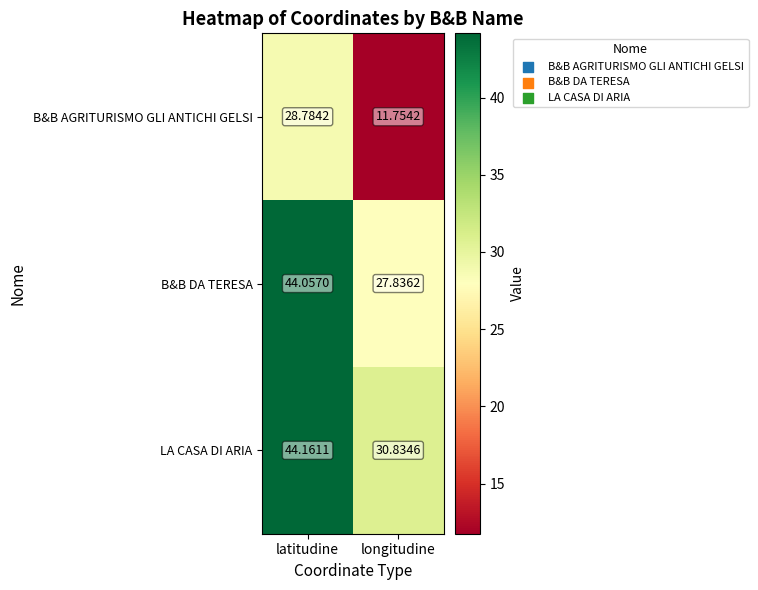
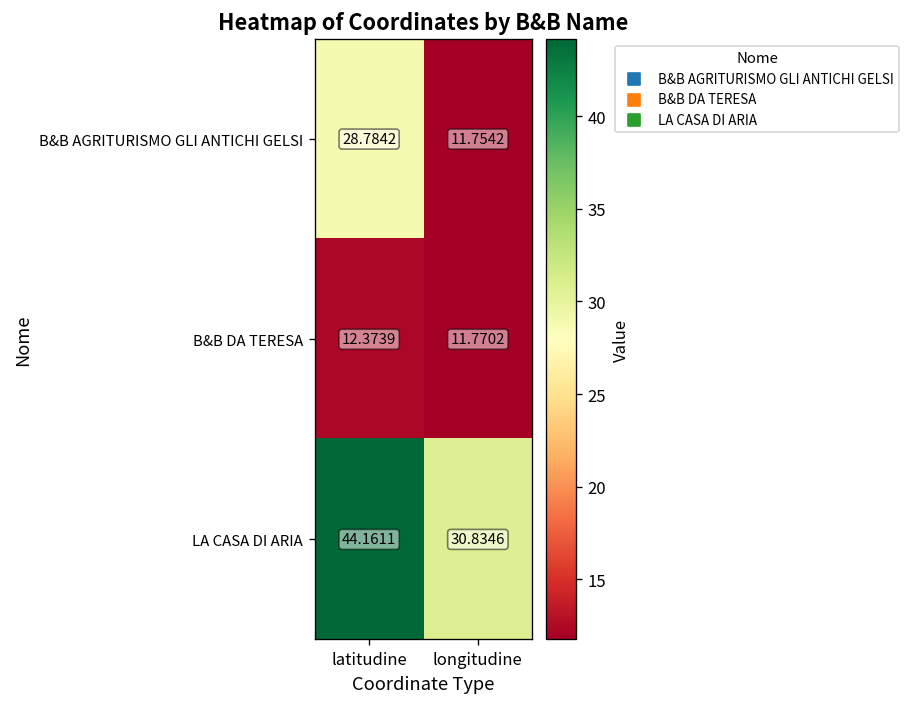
B&B DA TERESA, latitudine: 44.0570 -> 12.3739
B&B DA TERESA, longitudine: 27.8362 -> 11.7702
